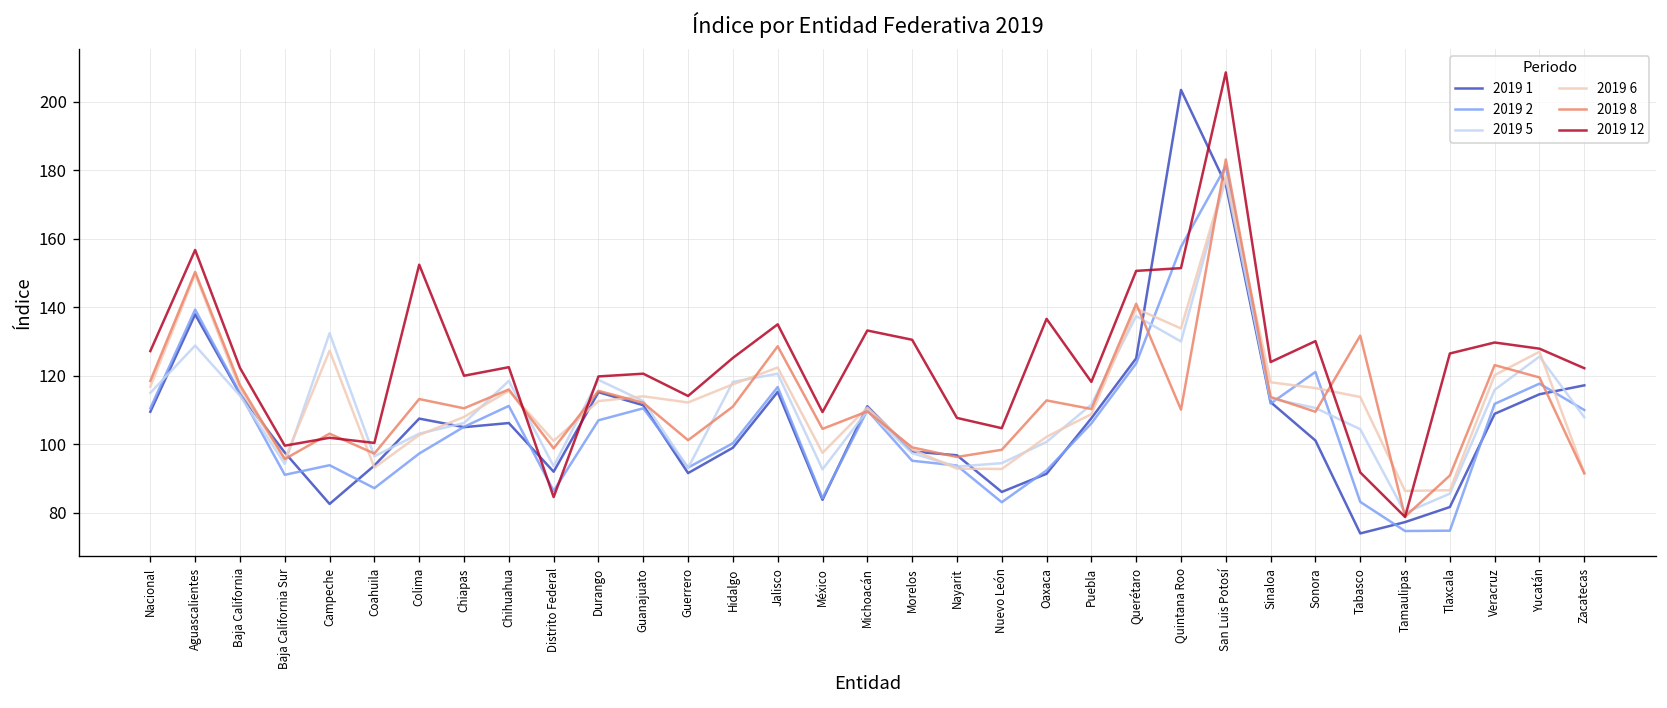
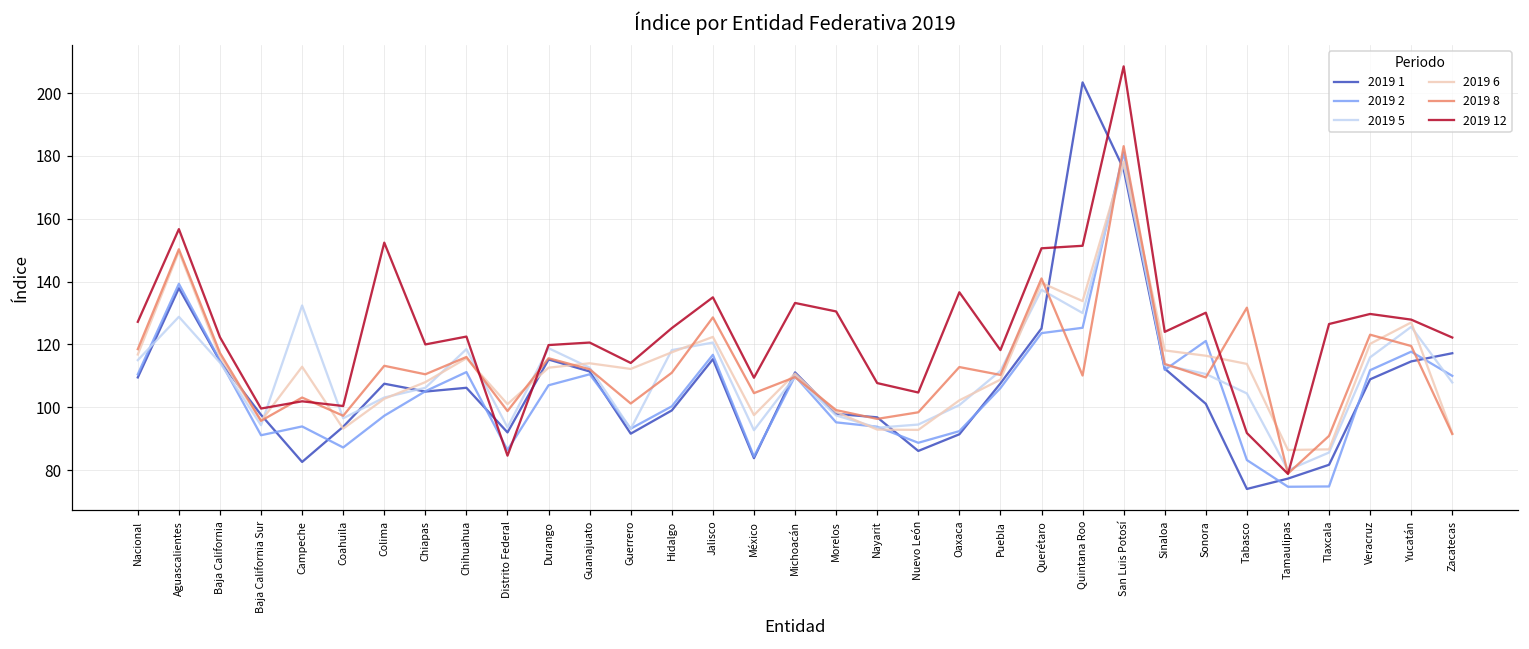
2019 6, Campeche: 127 -> 113
2019 2, Nuevo León: 83 -> 89
2019 2, Quintana Roo: 158 -> 125
